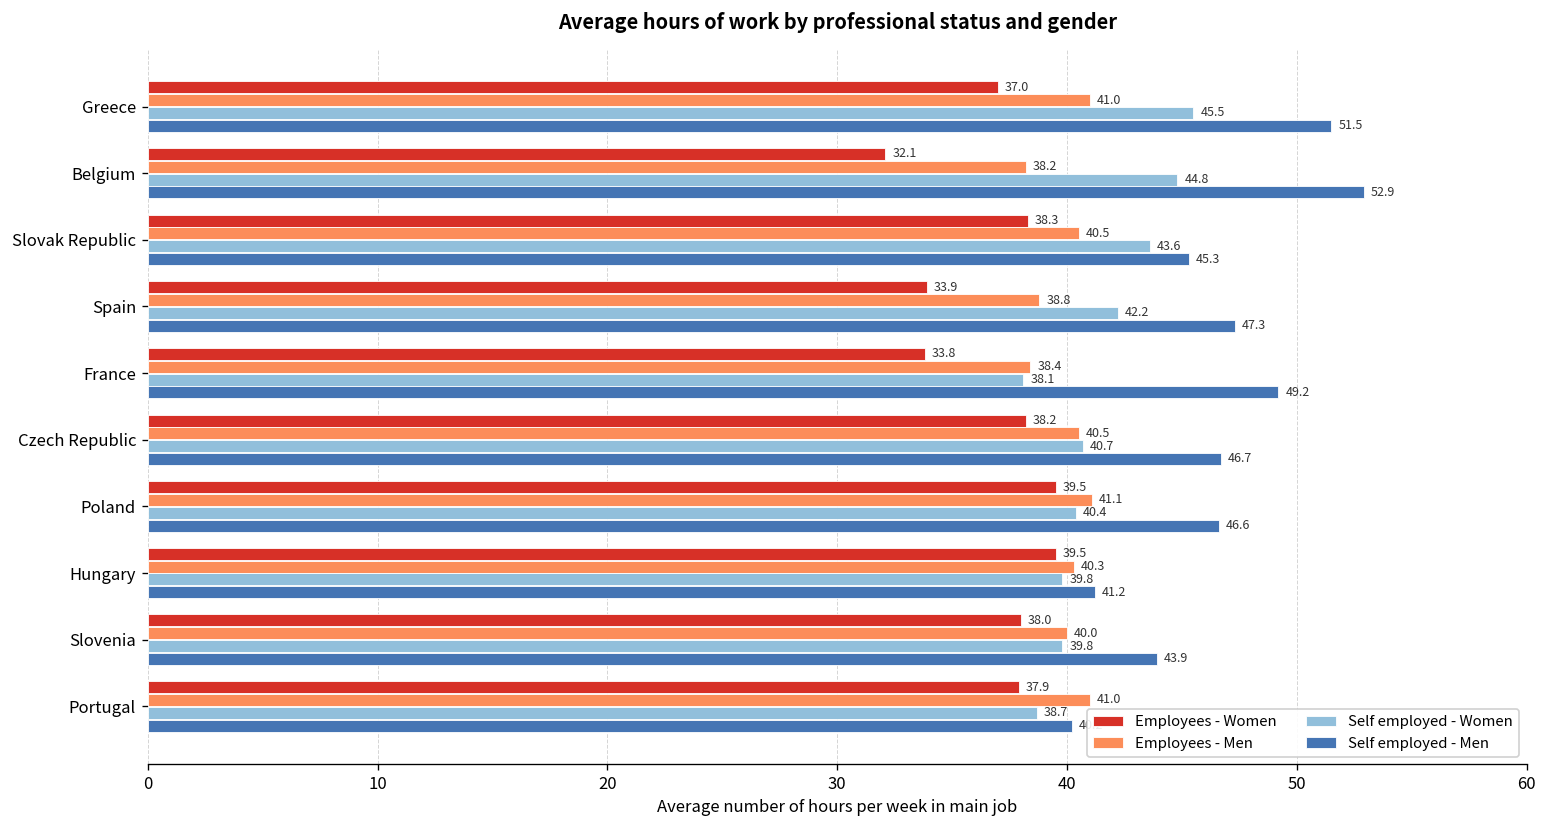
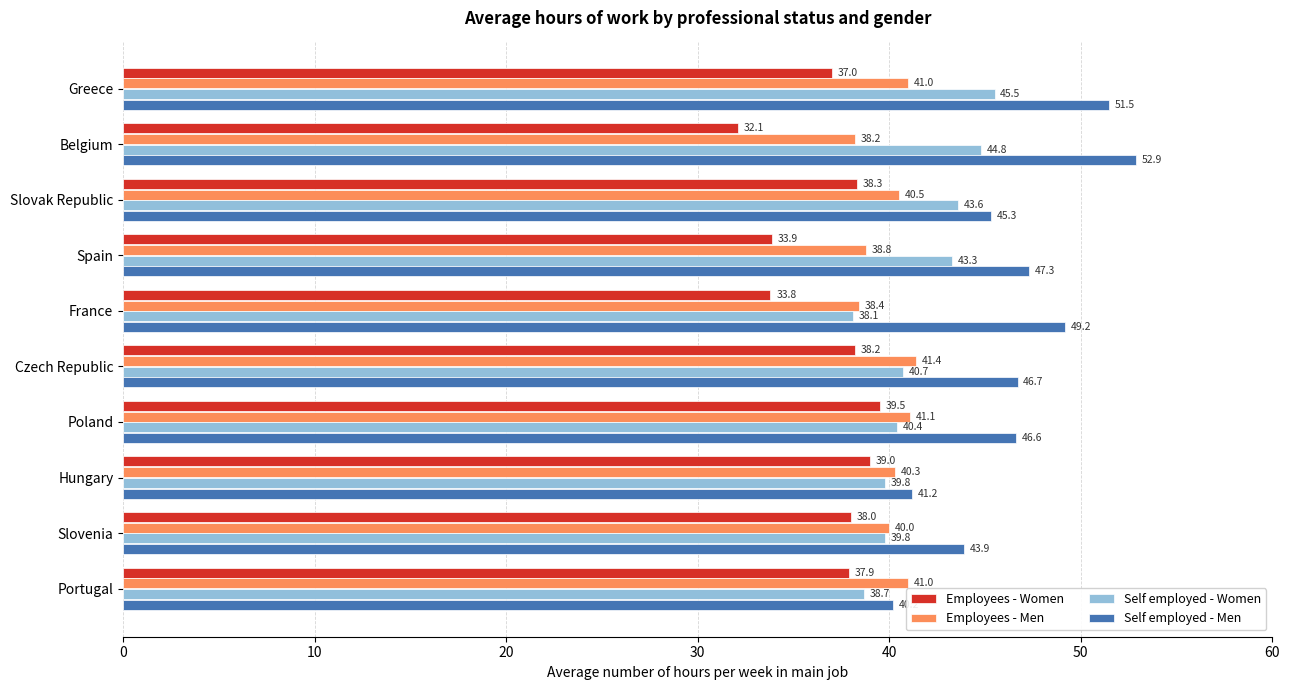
Self employed - Women, Spain: 42.2 -> 43.3
Employees - Men, Czech Republic: 40.5 -> 41.4
Employees - Women, Hungary: 39.5 -> 39.0
